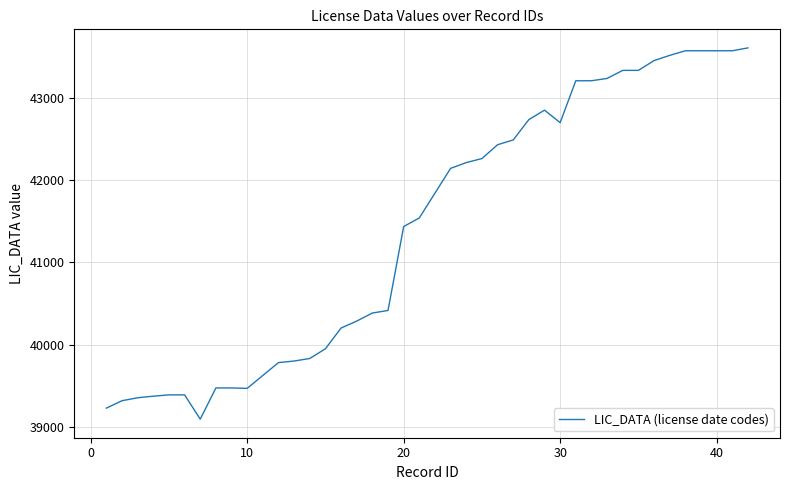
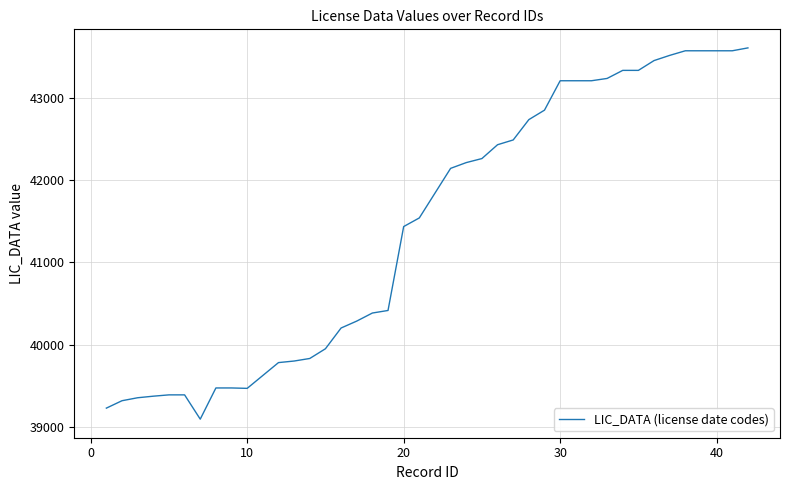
30: 42700 -> 43200
